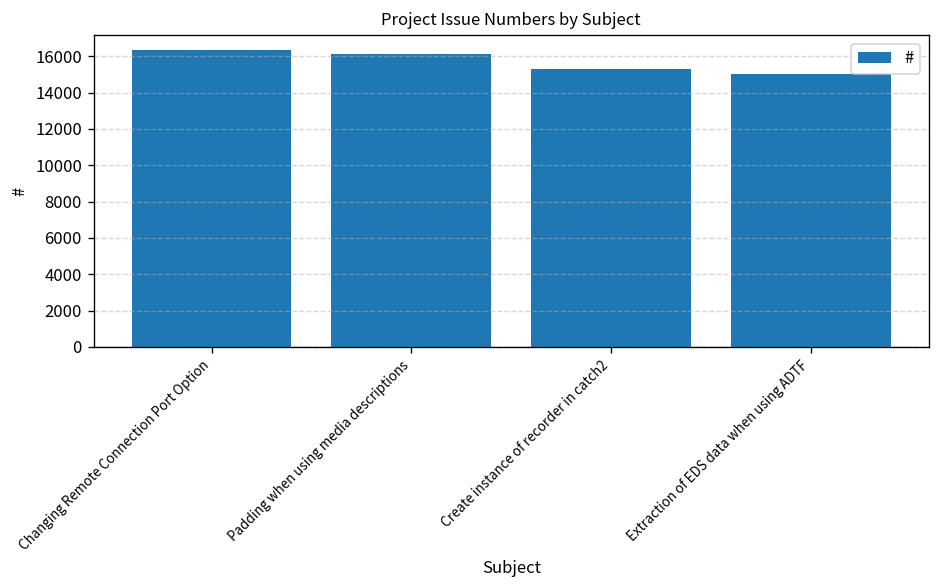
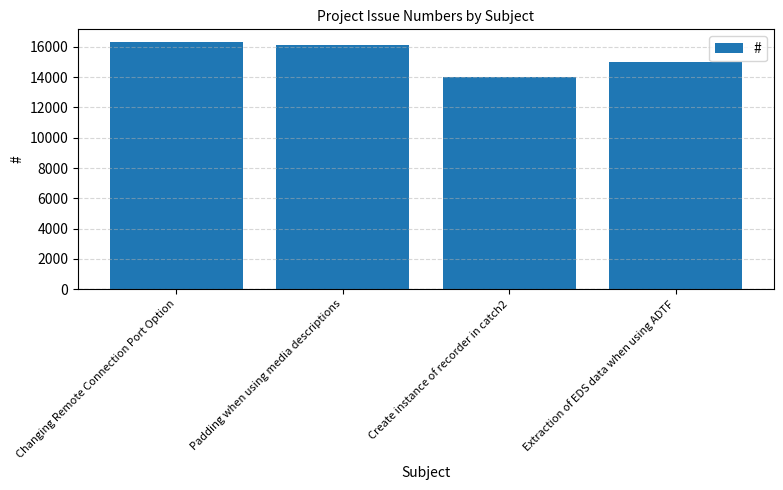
Create instance of recorder in catch2: 15300 -> 14000
